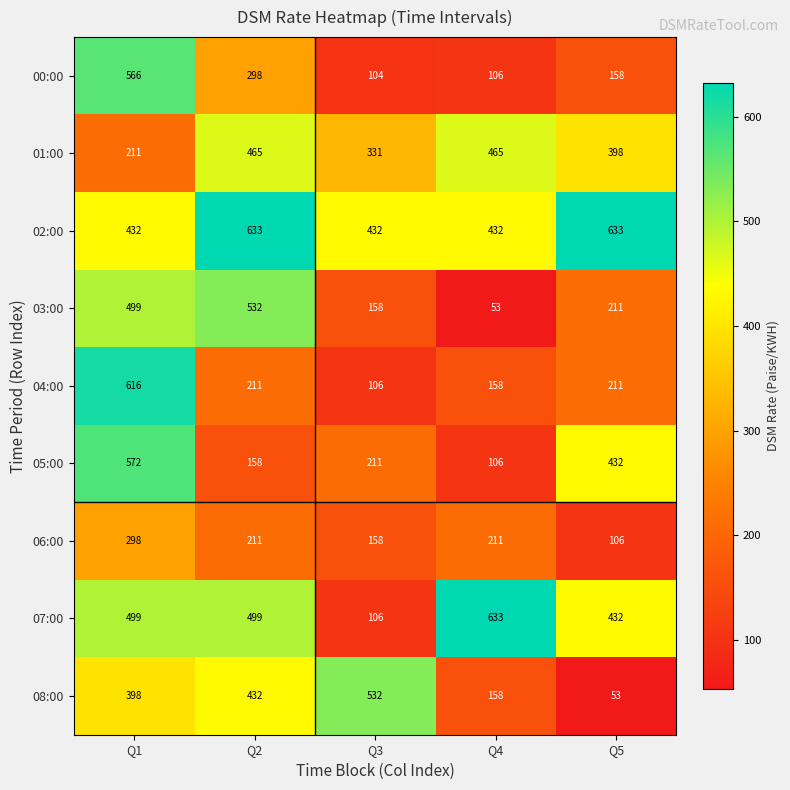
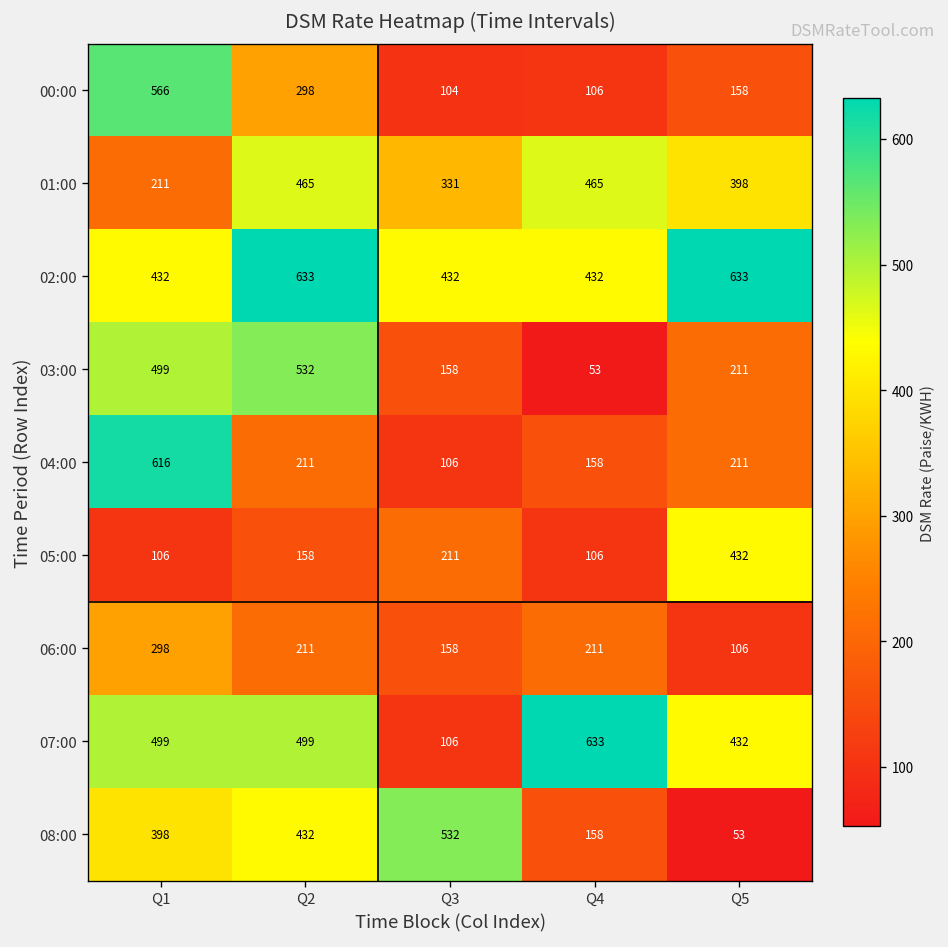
05:00, Q1: 572 -> 106
